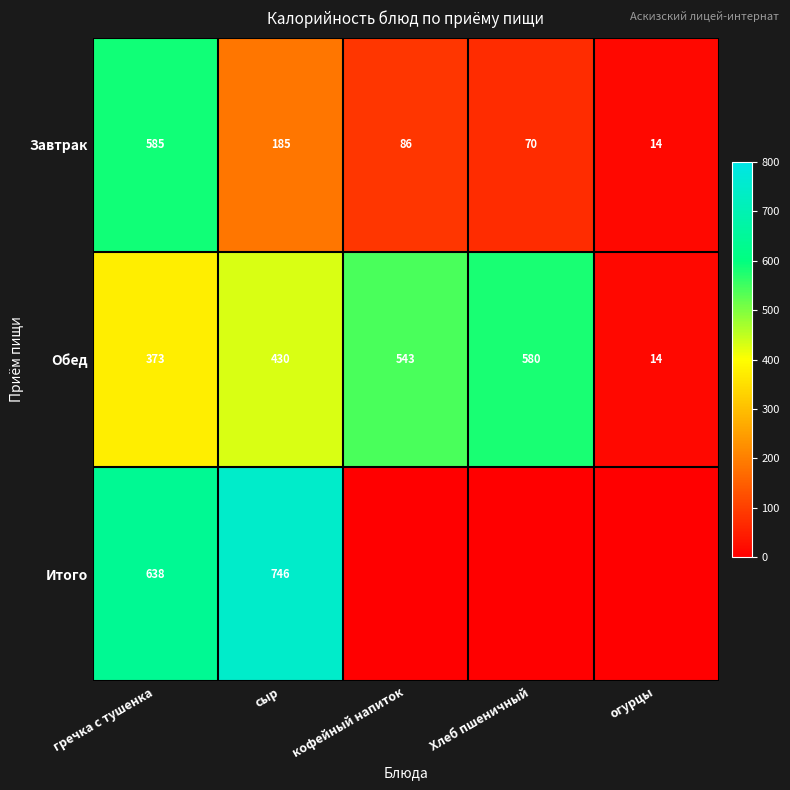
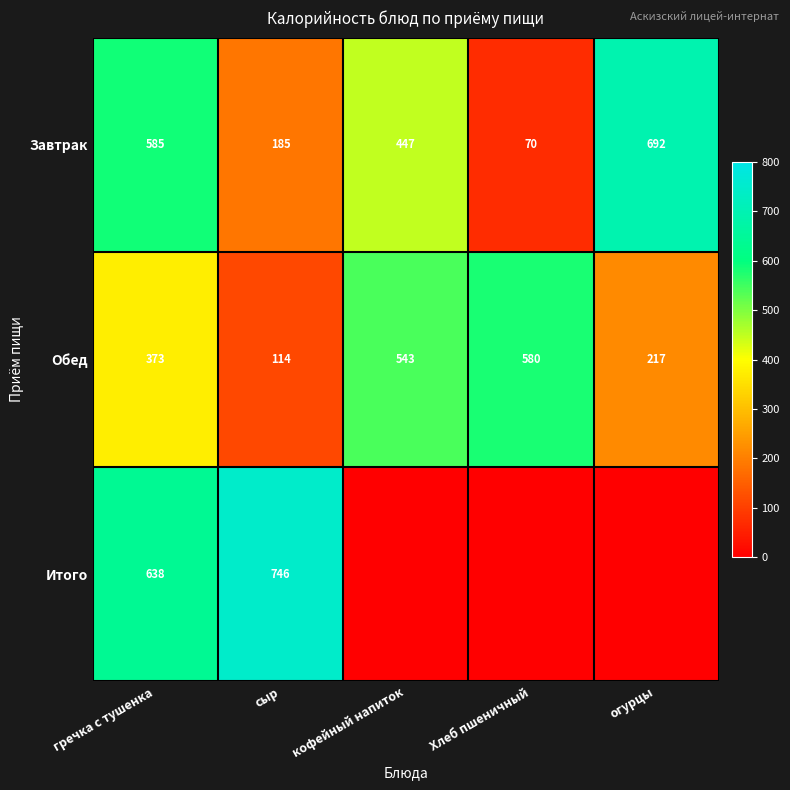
Завтрак, кофейный напиток: 86 -> 447
Завтрак, огурцы: 14 -> 692
Обед, сыр: 430 -> 114
Обед, огурцы: 14 -> 217
